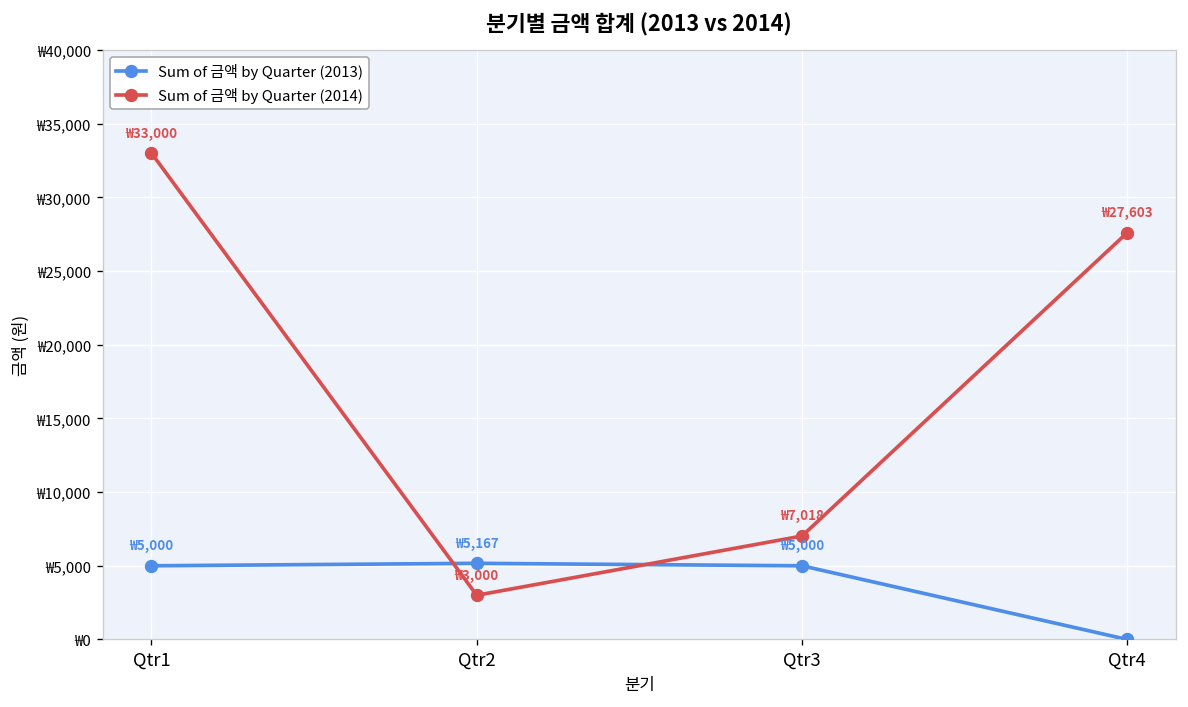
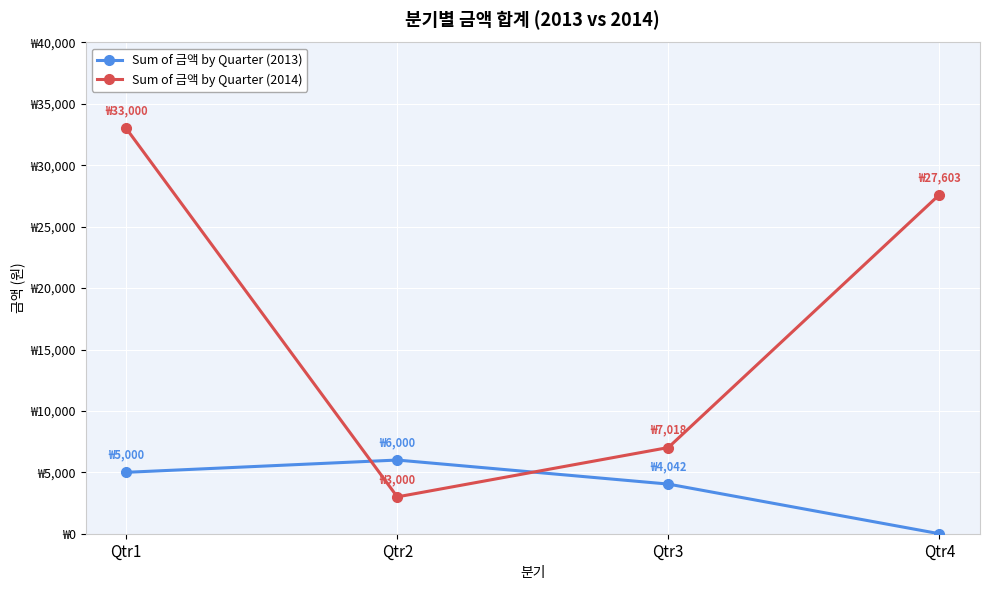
Sum of 금액 by Quarter (2013), Qtr2: 5,167 -> 6,000
Sum of 금액 by Quarter (2013), Qtr3: 5,000 -> 4,042
